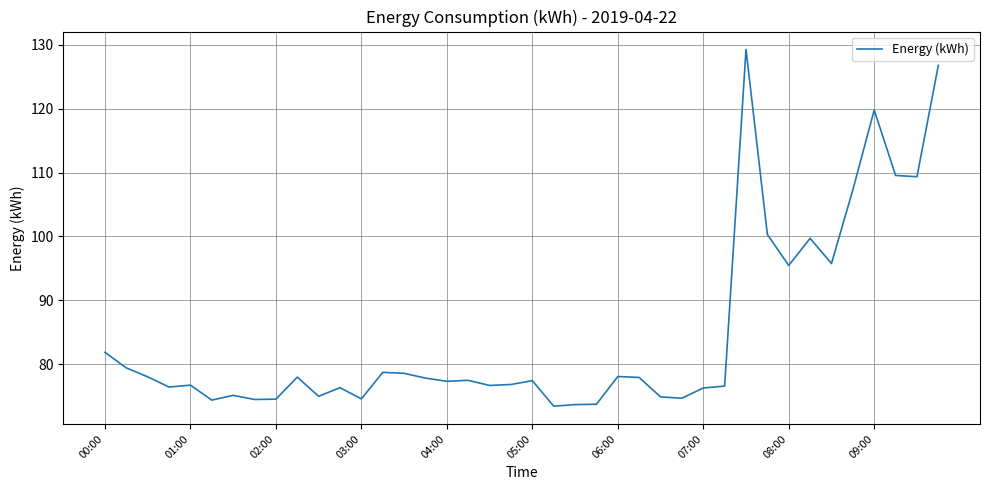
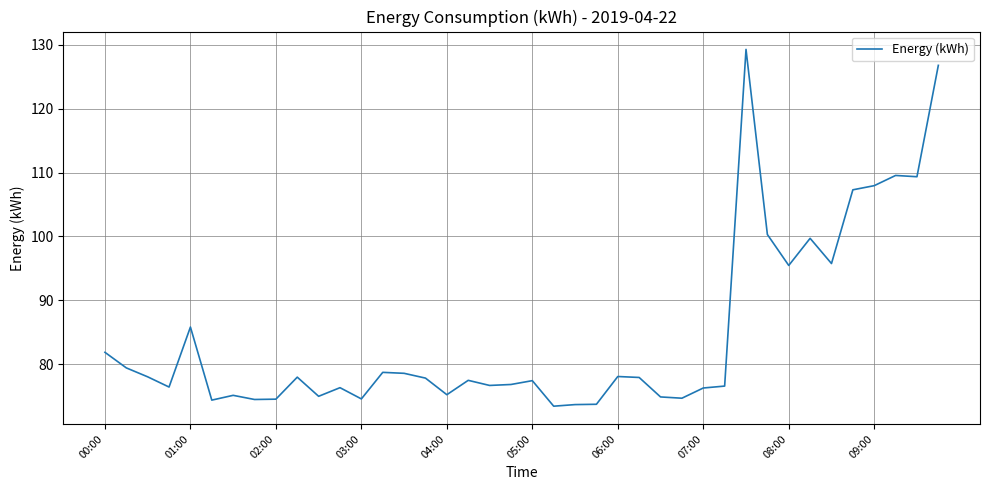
01:00: 77 -> 86
04:00: 77 -> 75
09:00: 120 -> 108
